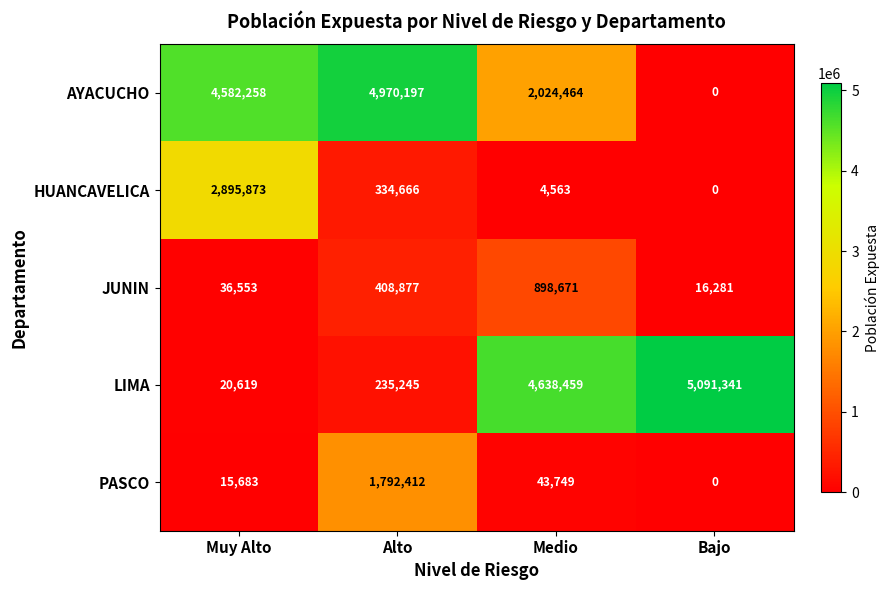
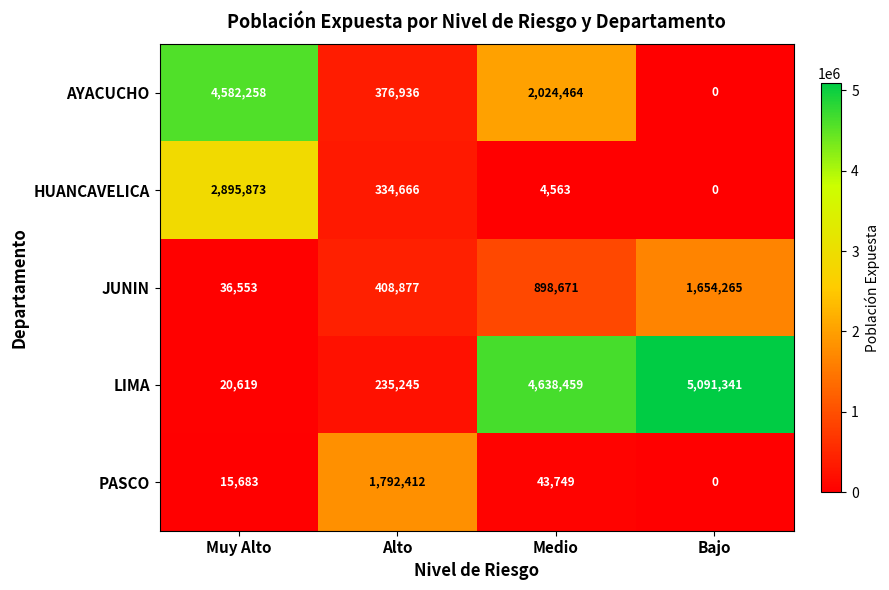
AYACUCHO, Alto: 4,970,197 -> 376,936
JUNIN, Bajo: 16,281 -> 1,654,265
